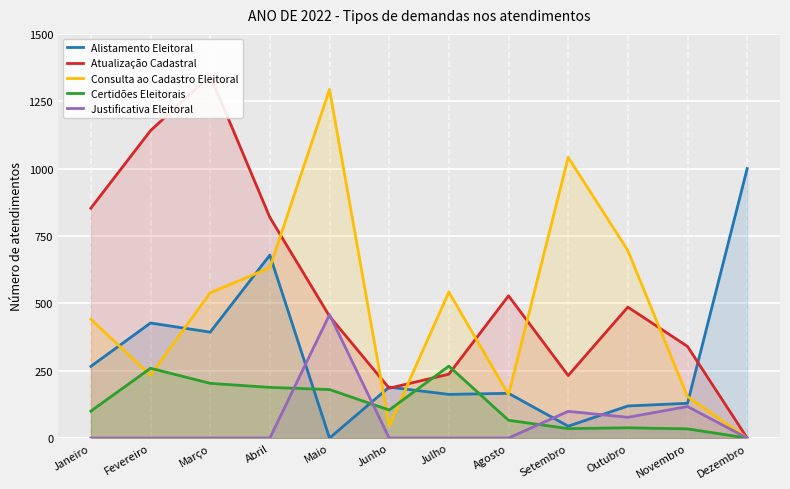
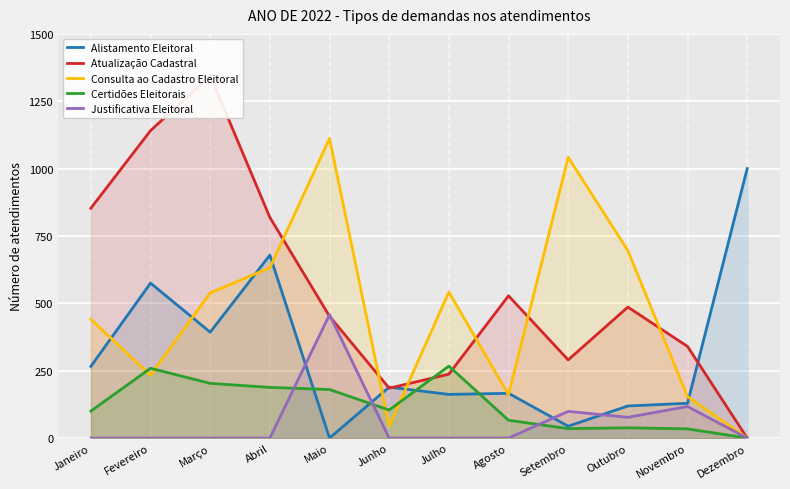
Alistamento Eleitoral, Fevereiro: 430 -> 580
Consulta ao Cadastro Eleitoral, Maio: 1290 -> 1110
Atualização Cadastral, Setembro: 230 -> 290
